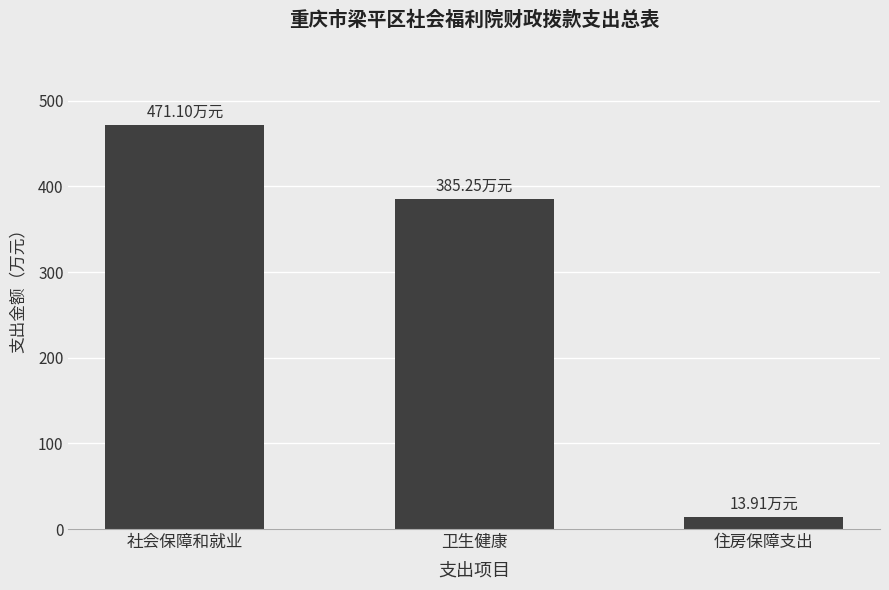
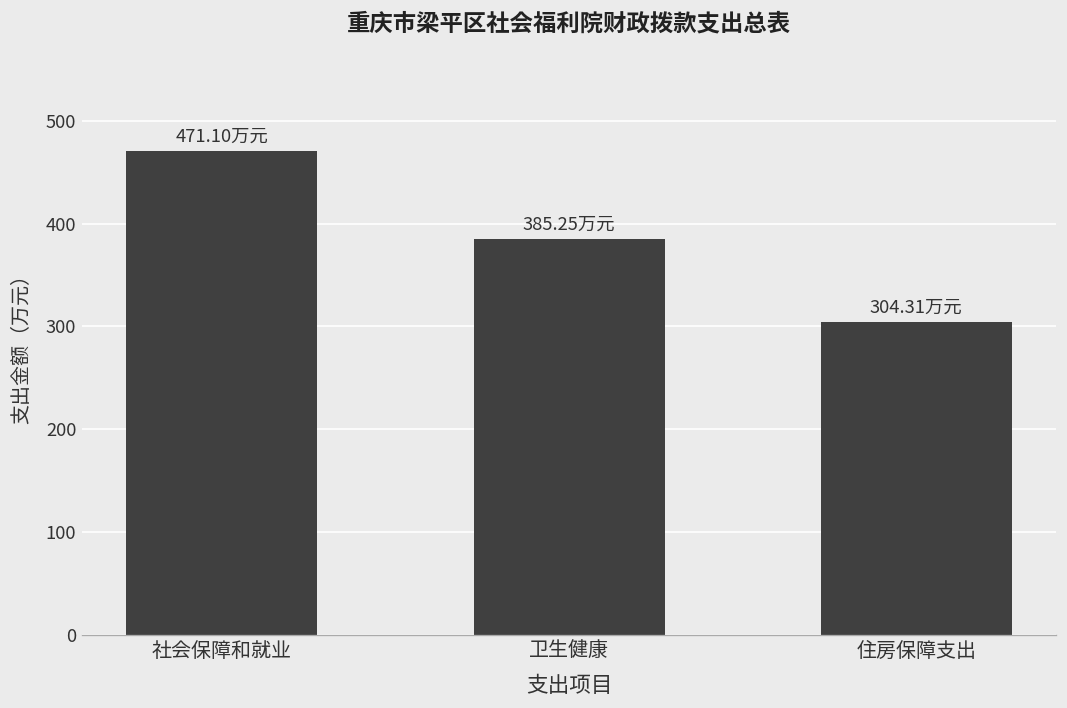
住房保障支出: 13.91 -> 304.31
